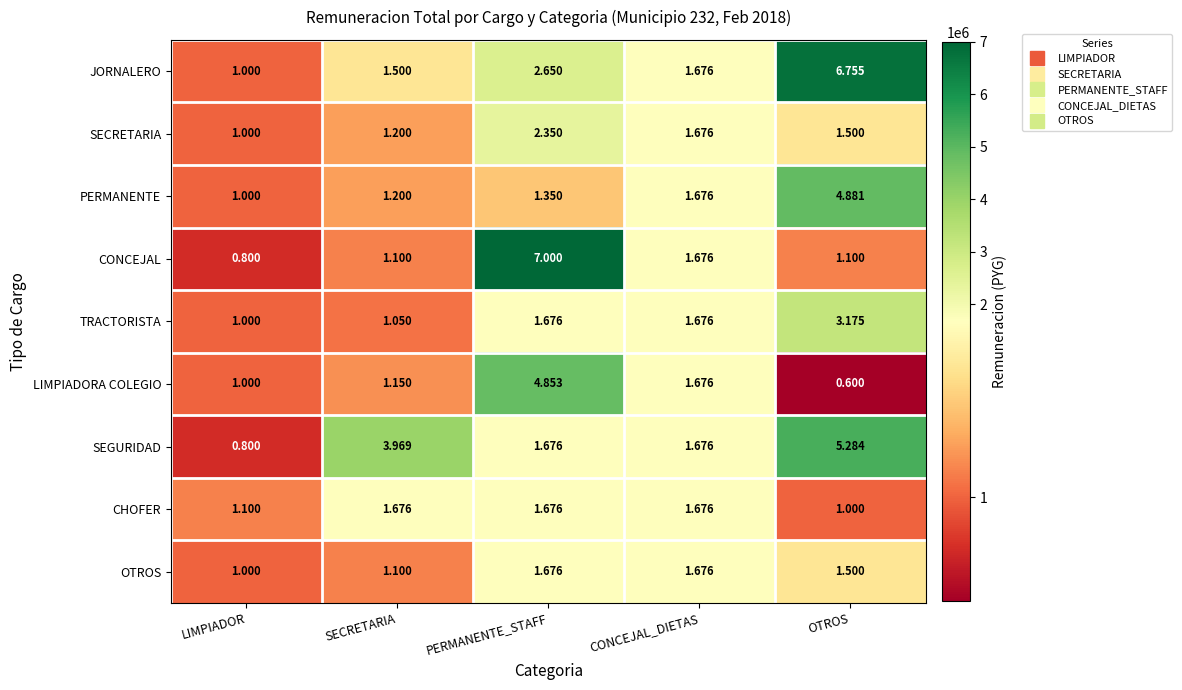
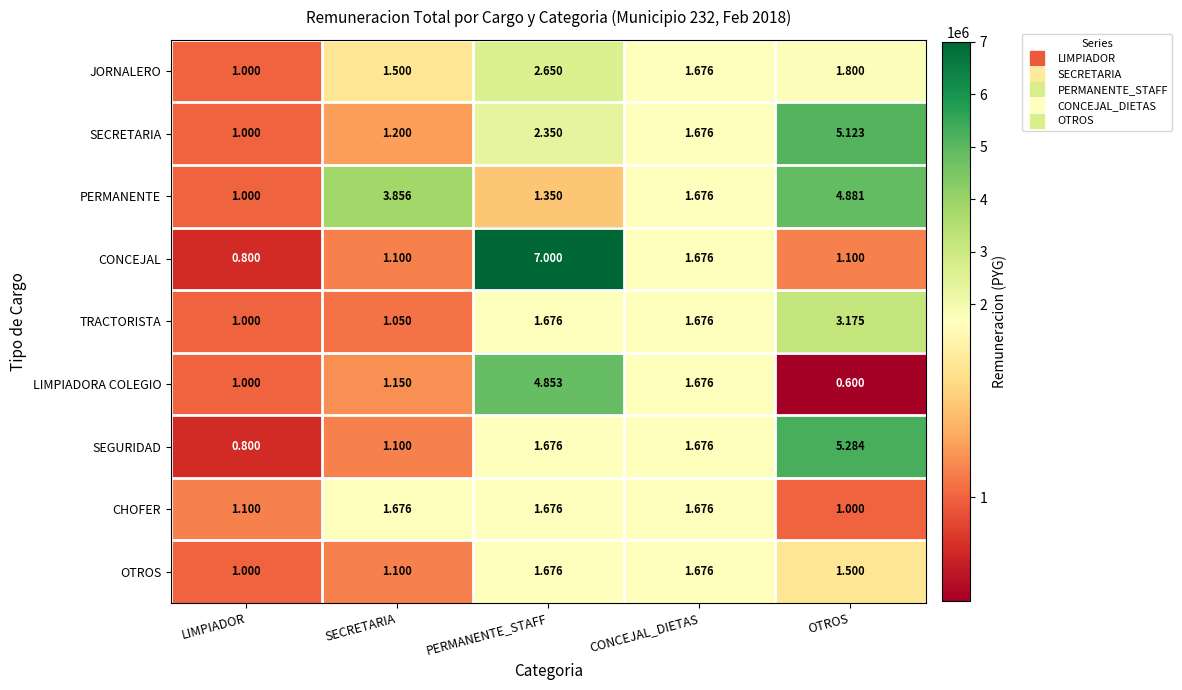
JORNALERO, OTROS: 6.755 -> 1.800
SECRETARIA, OTROS: 1.500 -> 5.123
PERMANENTE, SECRETARIA: 1.200 -> 3.856
SEGURIDAD, SECRETARIA: 3.969 -> 1.100
